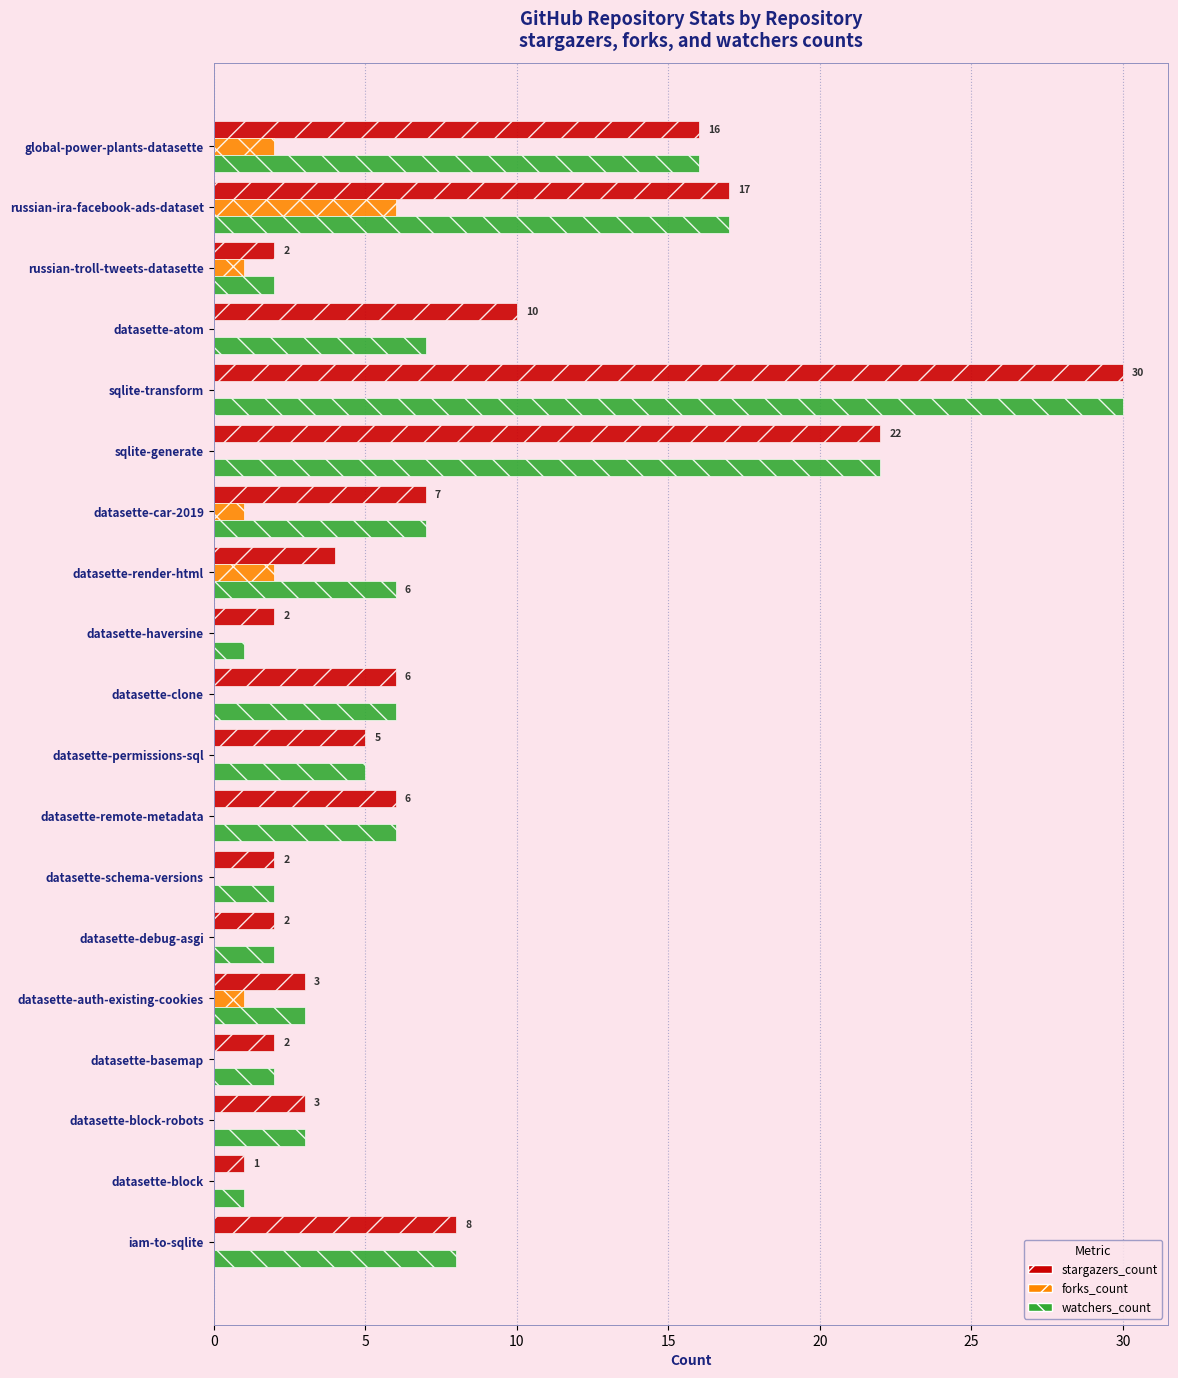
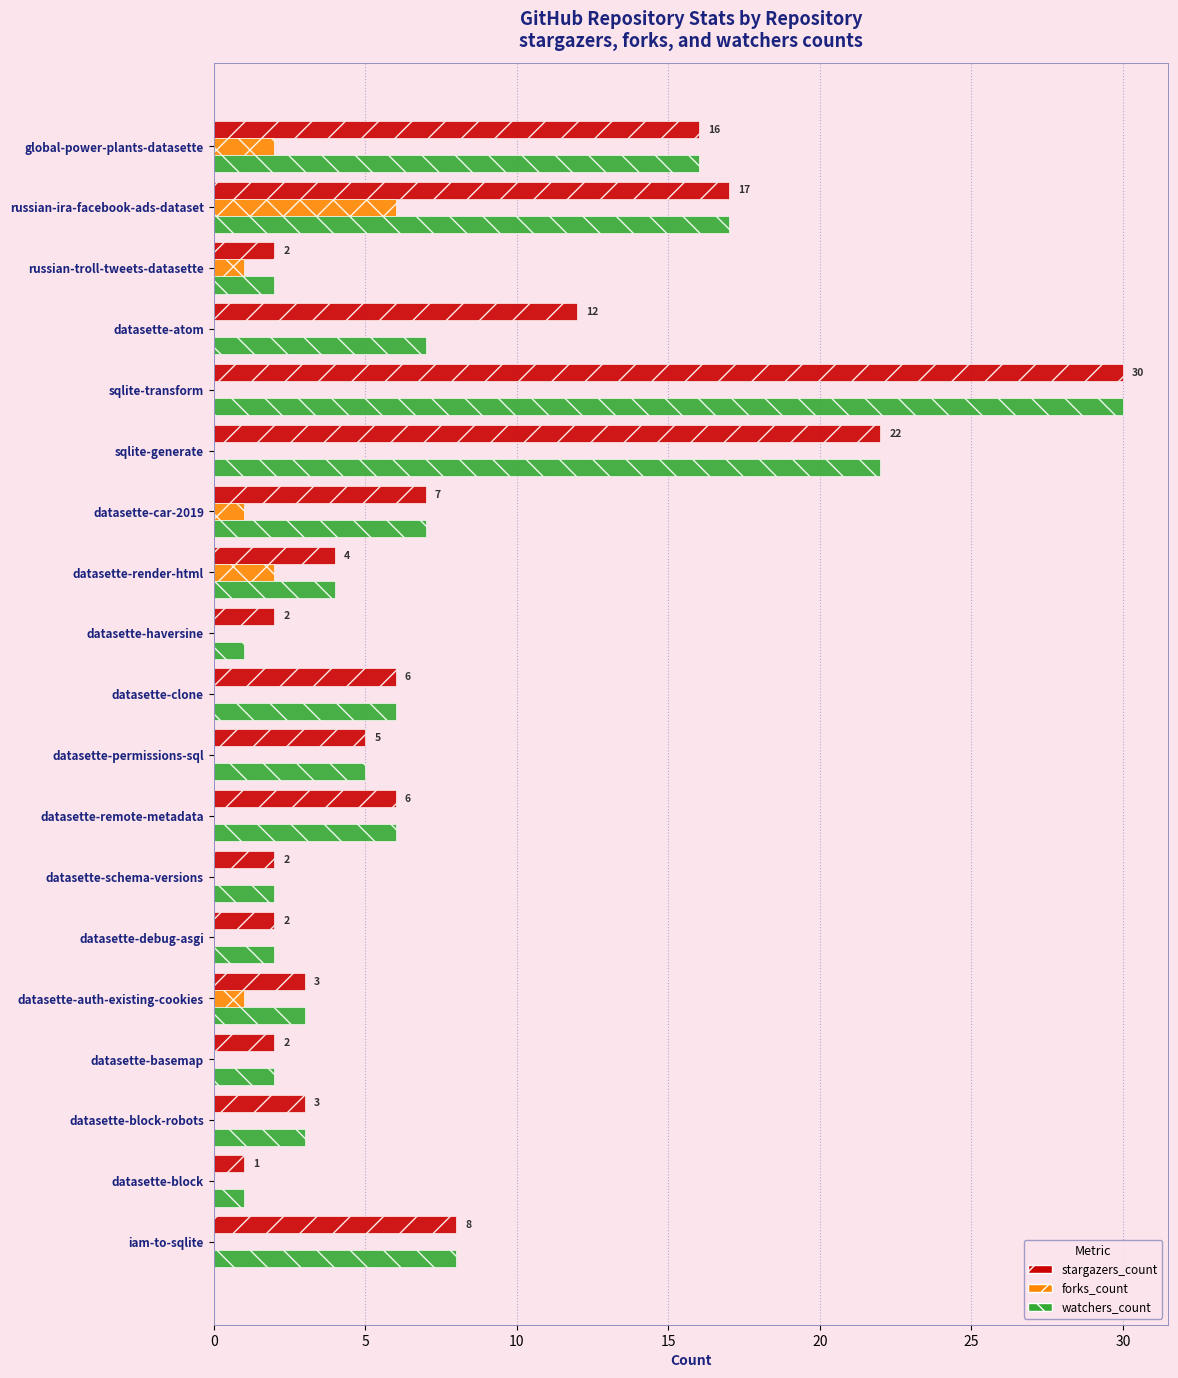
stargazers_count, datasette-atom: 10 -> 12
watchers_count, datasette-render-html: 6 -> 4
